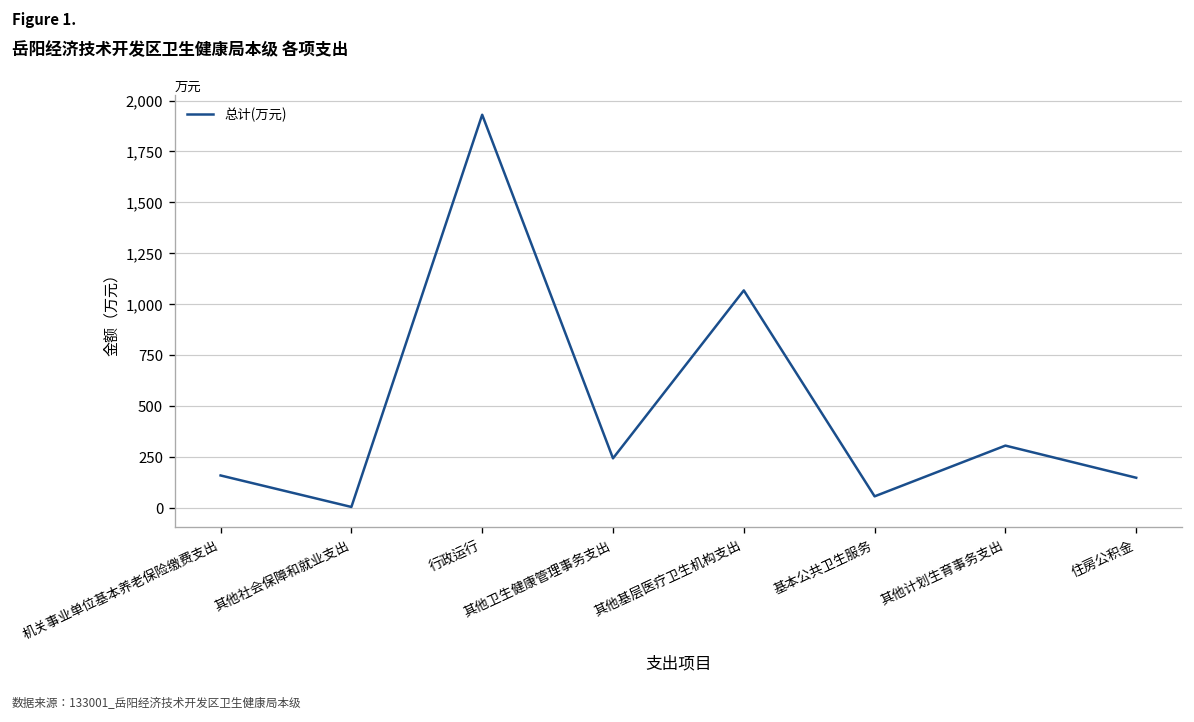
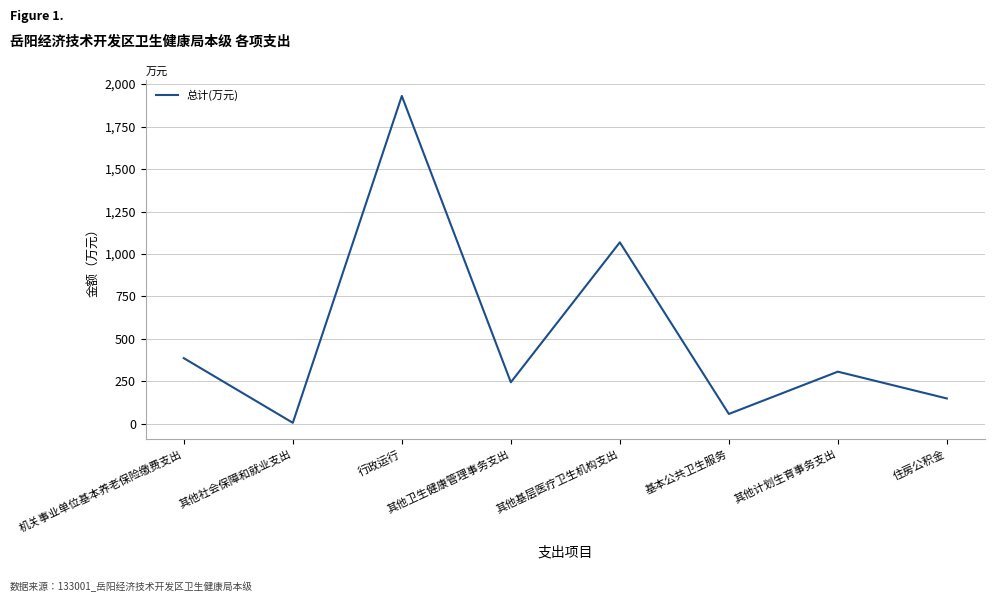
机关事业单位基本养老保险缴费支出: 160 -> 390
